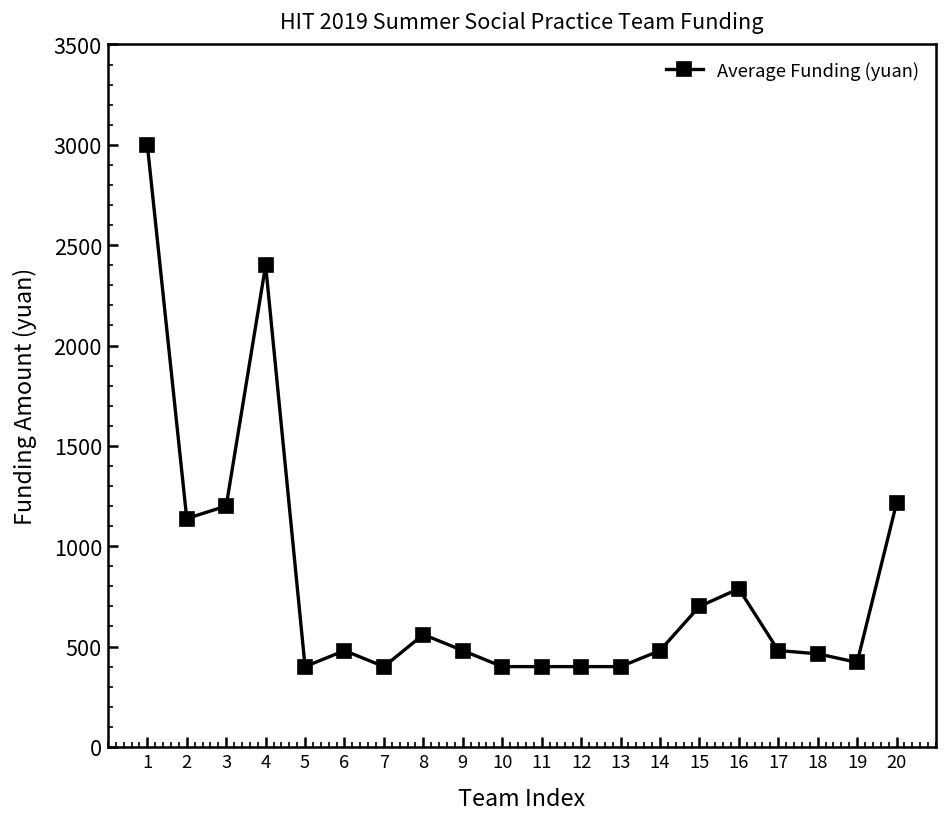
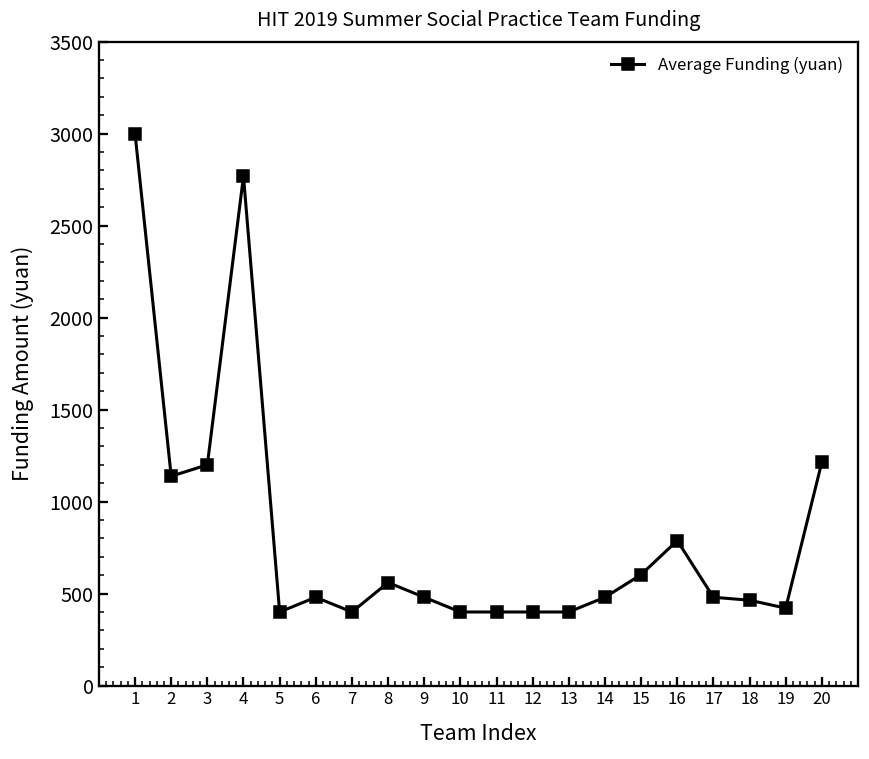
4: 2400 -> 2770
15: 700 -> 600
